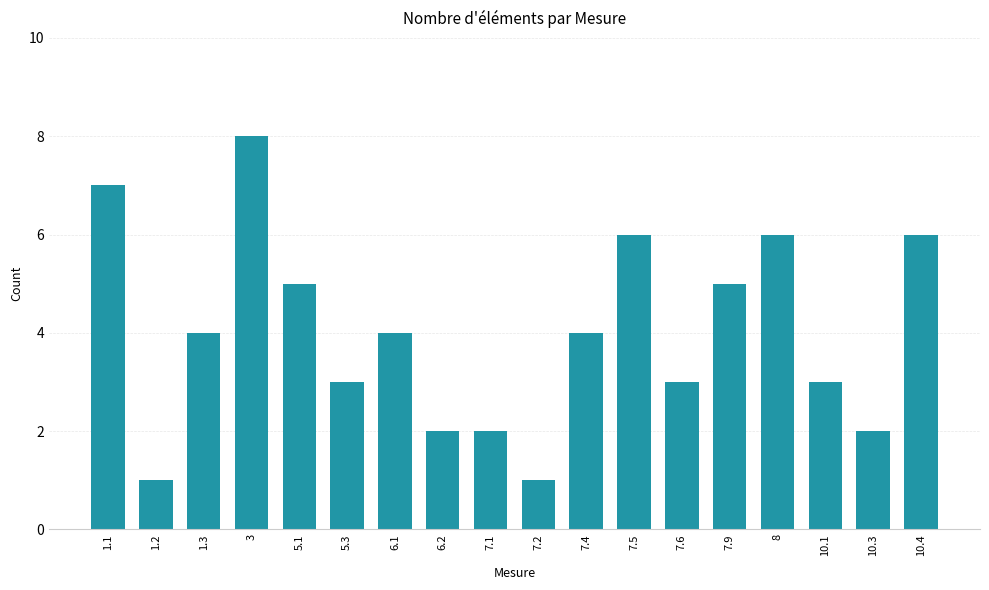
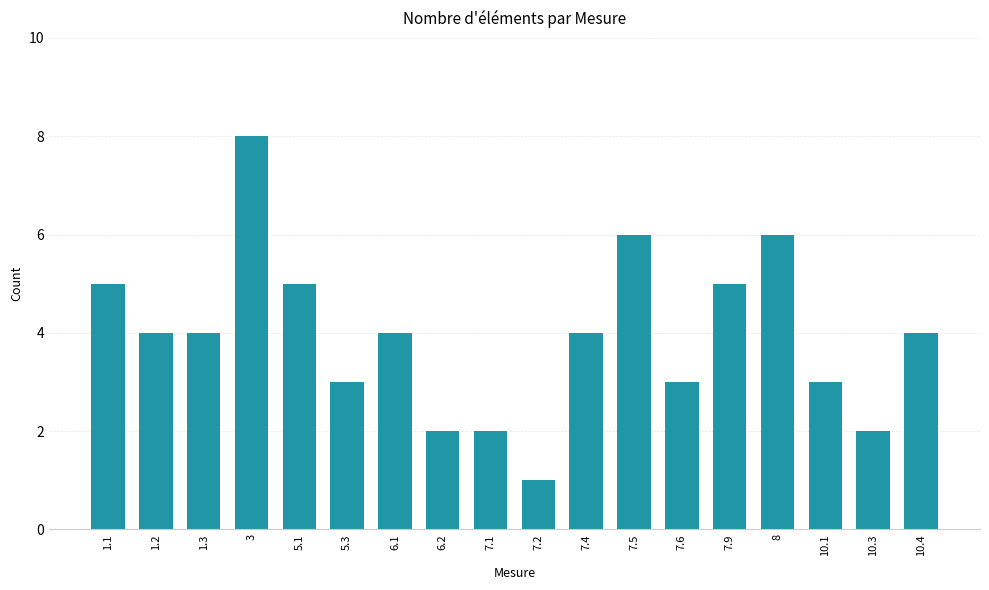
1.1: 7 -> 5
1.2: 1 -> 4
10.4: 6 -> 4
